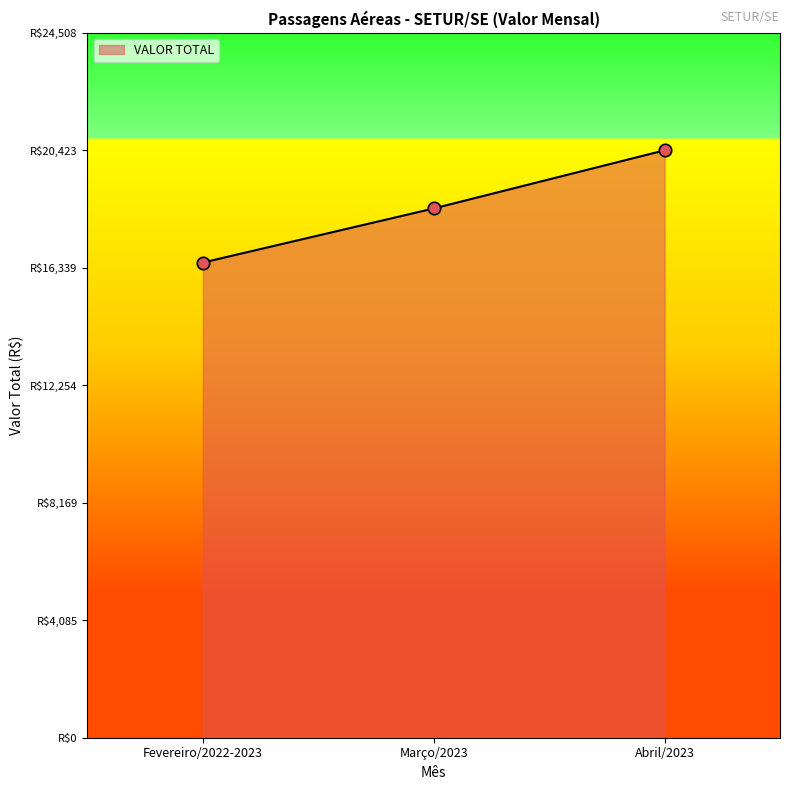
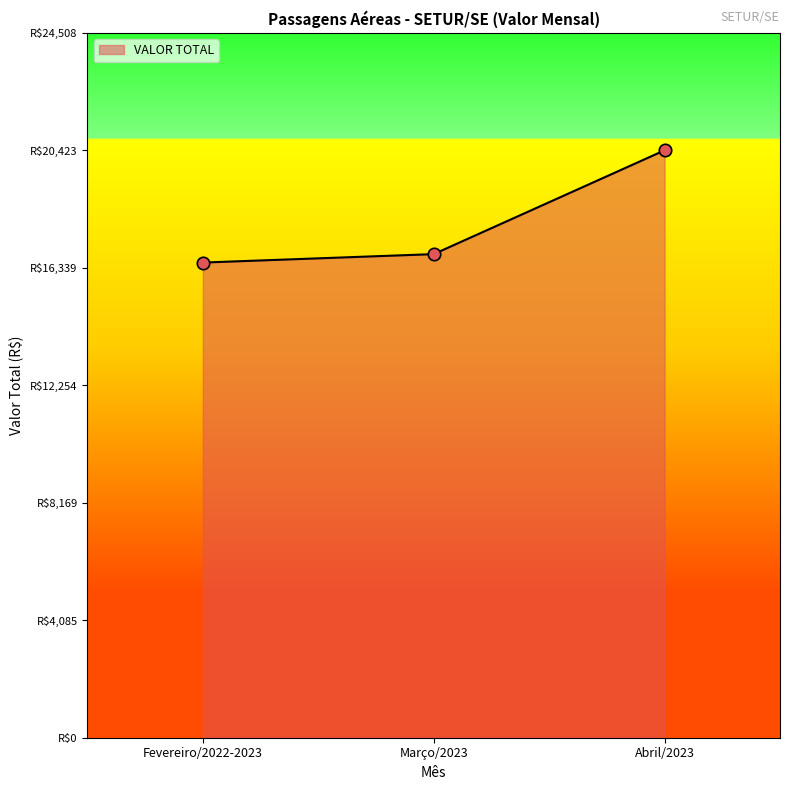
Março/2023: R$18,400 -> R$16,800
